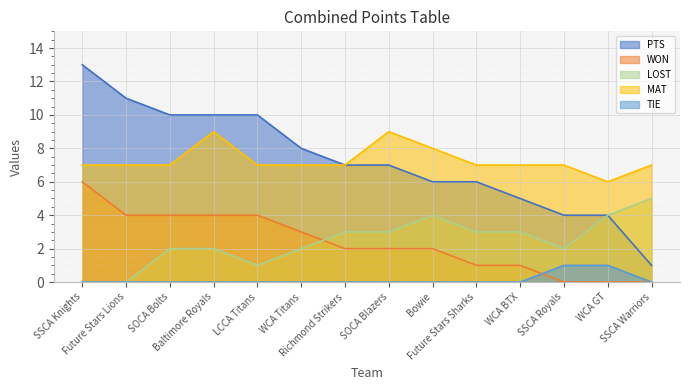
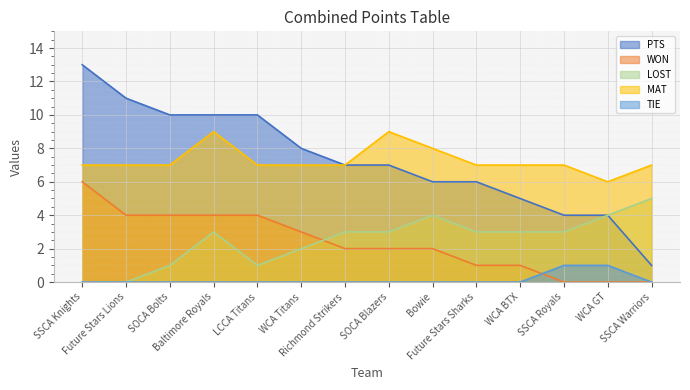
LOST, SOCA Bolts: 2 -> 1
LOST, Baltimore Royals: 2 -> 3
LOST, SSCA Royals: 2 -> 3
